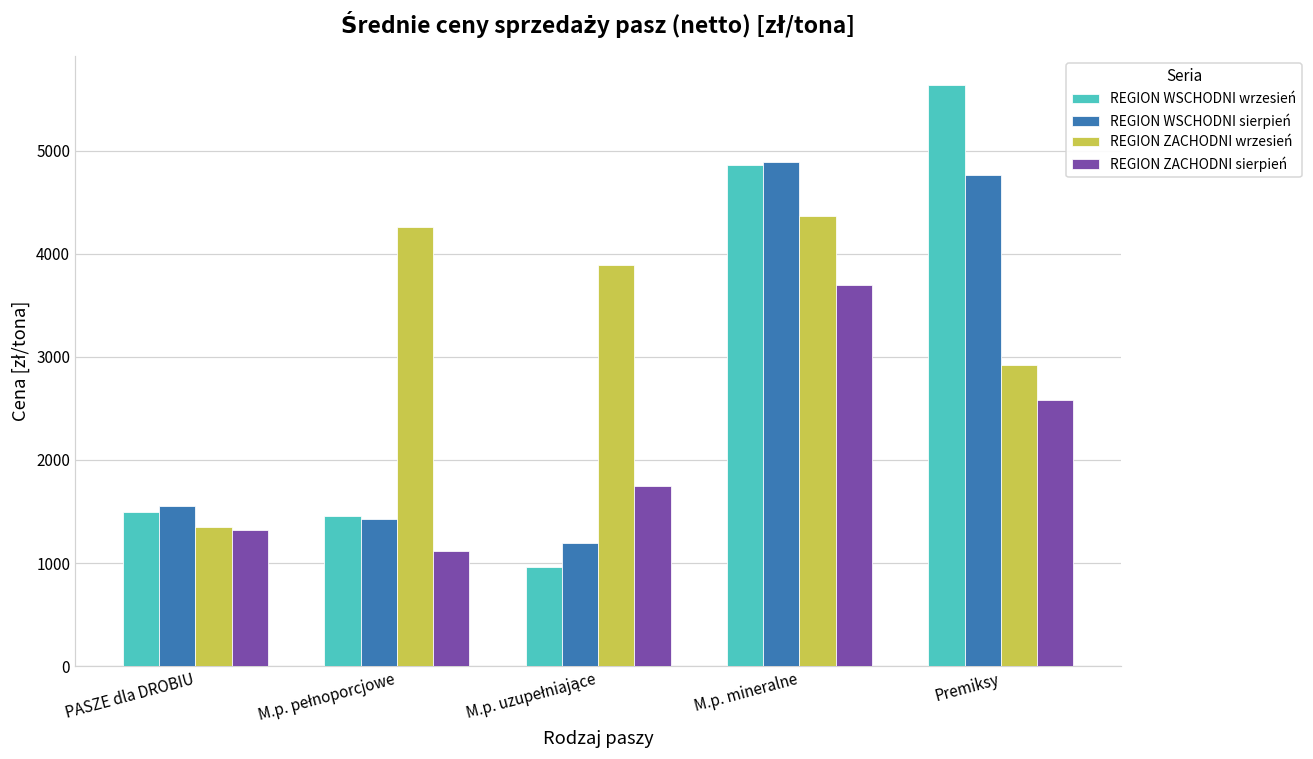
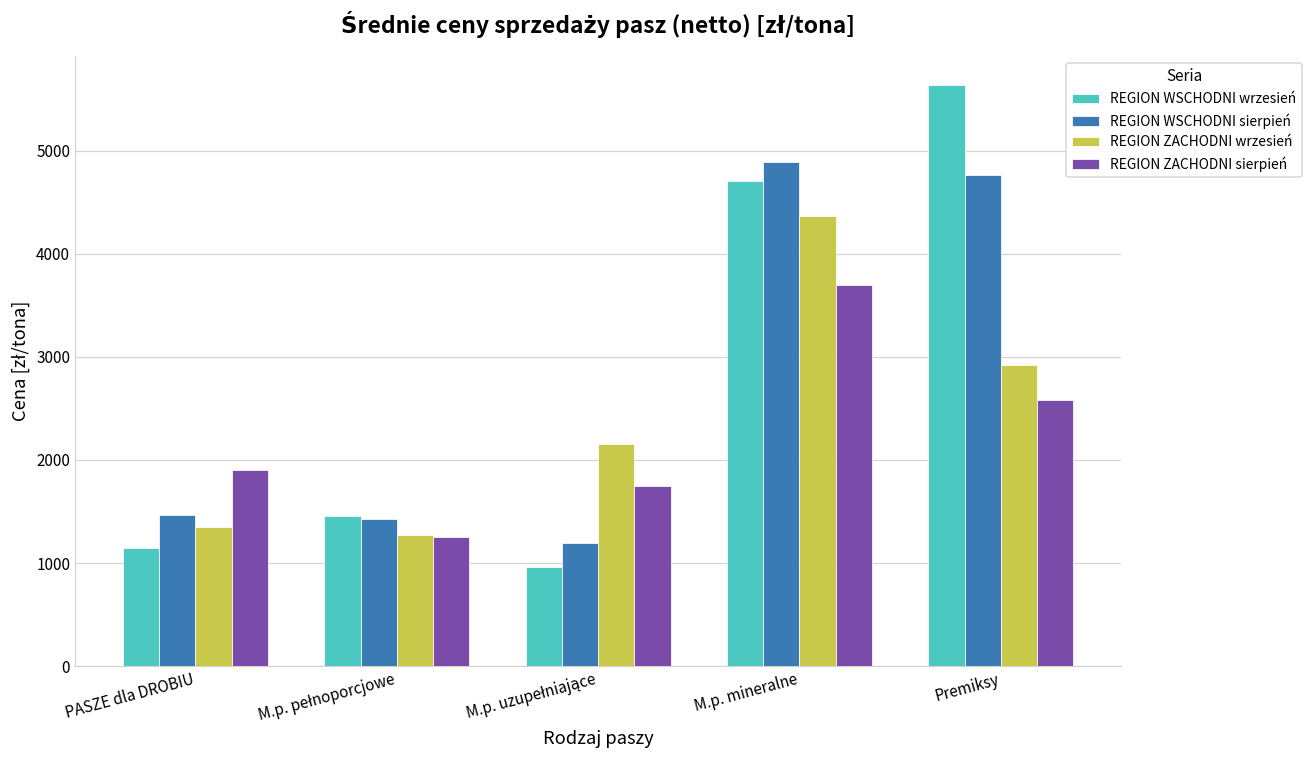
REGION WSCHODNI wrzesień, PASZE dla DROBIU: 1500 -> 1100
REGION WSCHODNI sierpień, PASZE dla DROBIU: 1600 -> 1500
REGION ZACHODNI sierpień, PASZE dla DROBIU: 1300 -> 1900
REGION ZACHODNI wrzesień, M.p. pełnoporcjowe: 4300 -> 1300
REGION ZACHODNI sierpień, M.p. pełnoporcjowe: 1100 -> 1200
REGION ZACHODNI wrzesień, M.p. uzupełniające: 3900 -> 2200
REGION WSCHODNI wrzesień, M.p. mineralne: 4900 -> 4700
